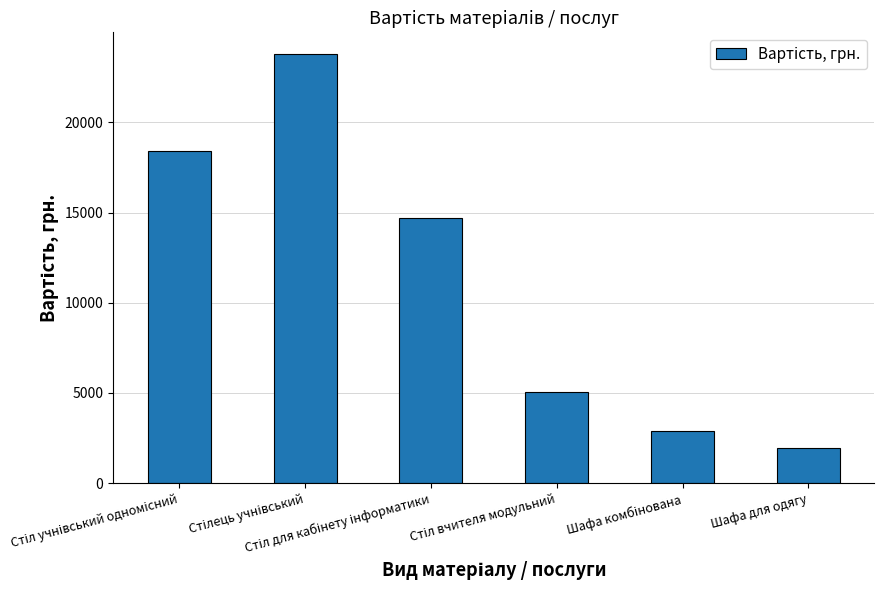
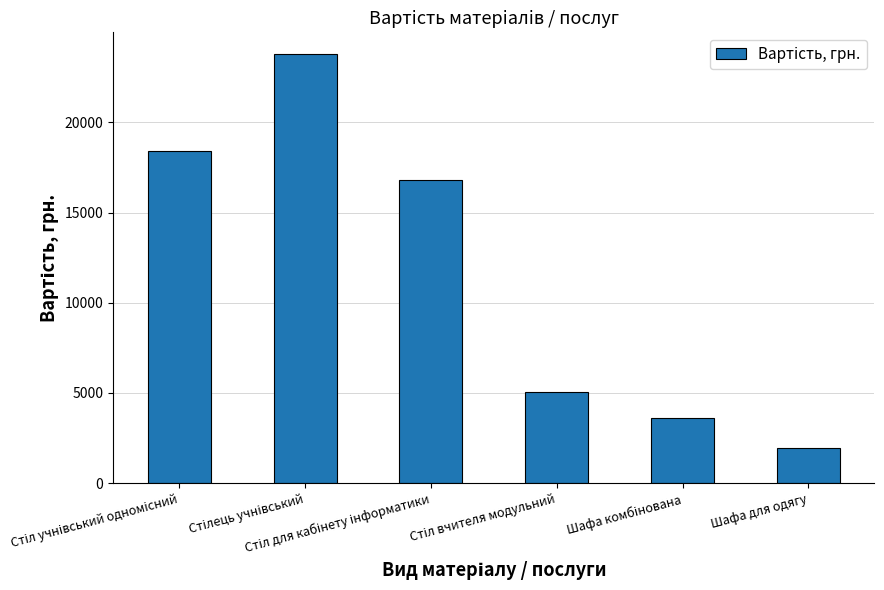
Стіл для кабінету інформатики: 14700 -> 16800
Шафа комбінована: 2900 -> 3600
